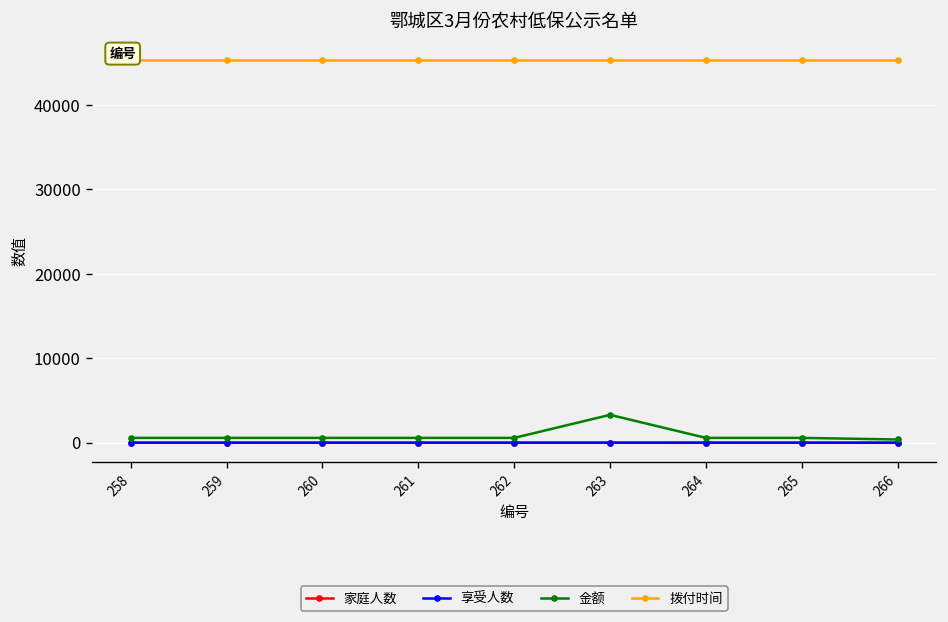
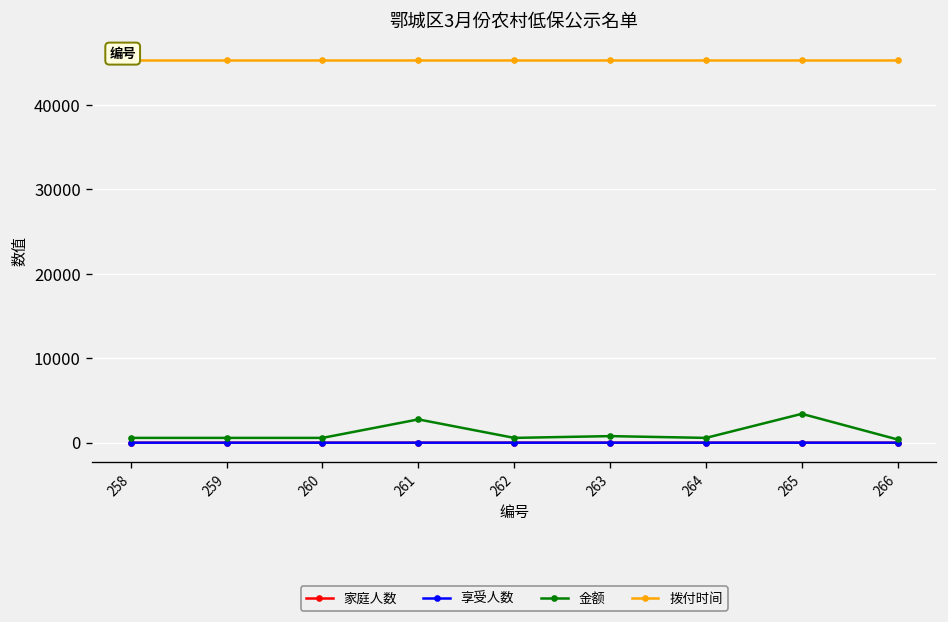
金额, 261: 1000 -> 3000
金额, 263: 3000 -> 1000
金额, 265: 1000 -> 3000
